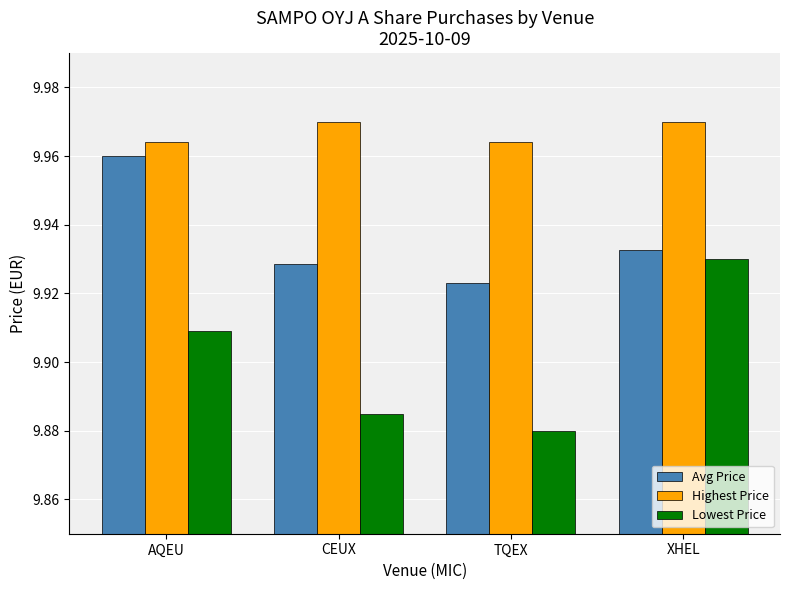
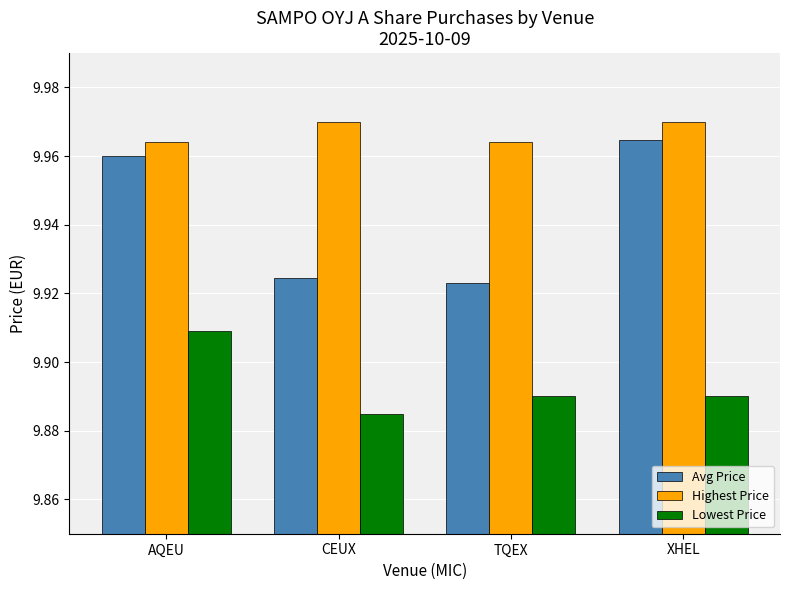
Avg Price, CEUX: 9.929 -> 9.924
Lowest Price, TQEX: 9.88 -> 9.89
Avg Price, XHEL: 9.933 -> 9.965
Lowest Price, XHEL: 9.93 -> 9.89
